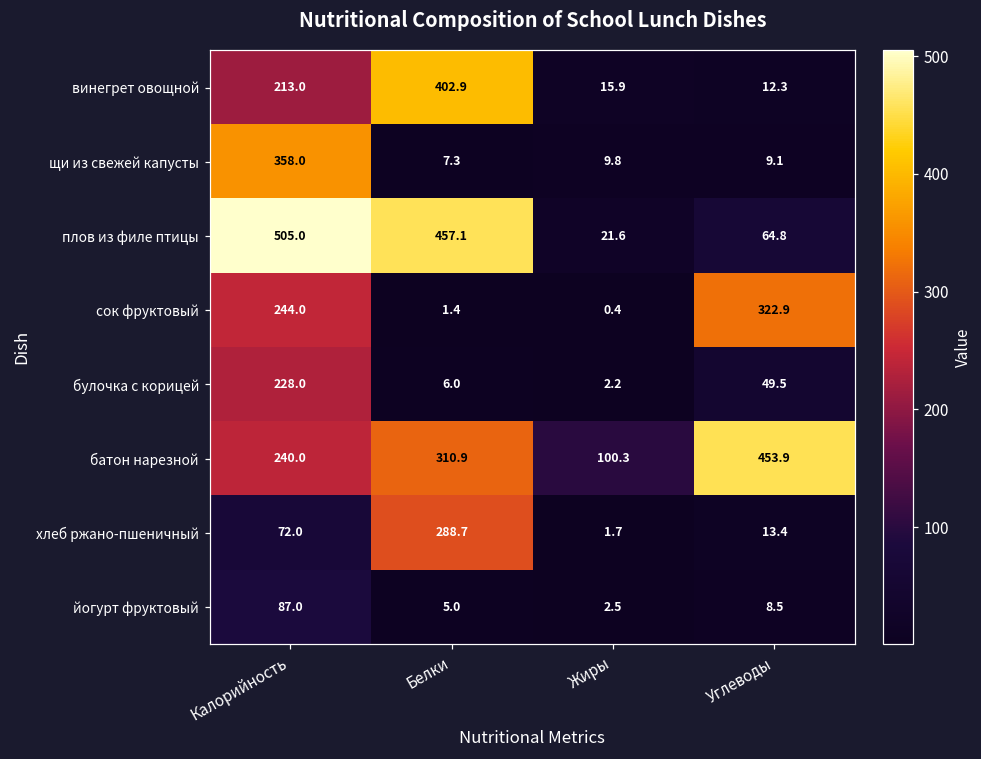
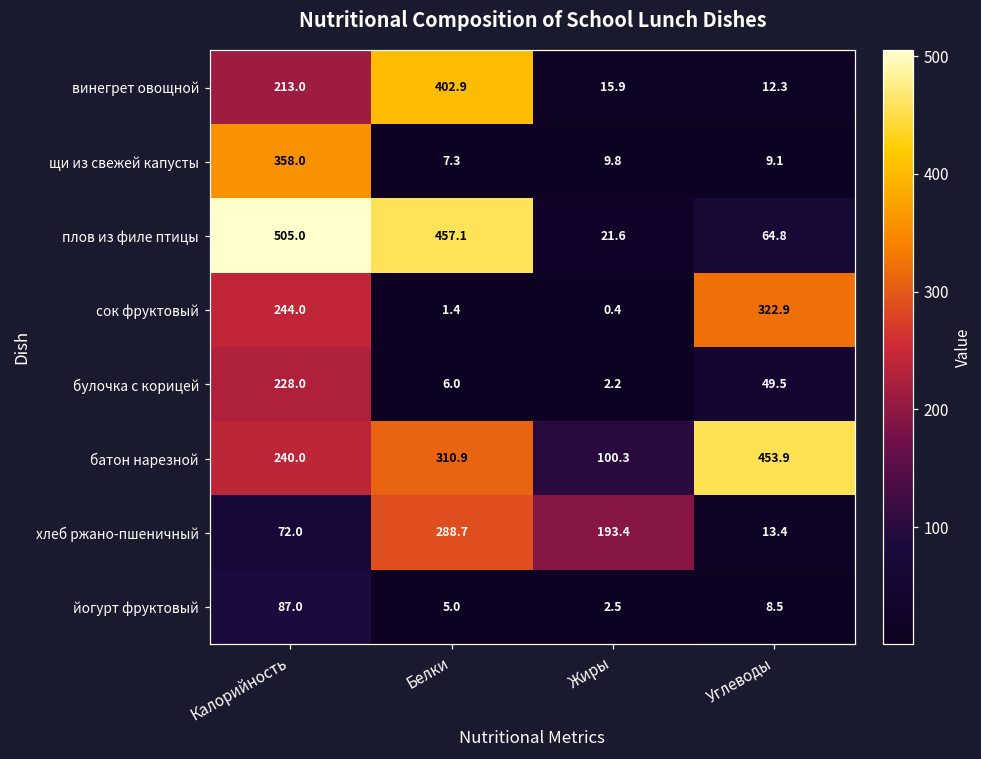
хлеб ржано-пшеничный, Жиры: 1.7 -> 193.4
